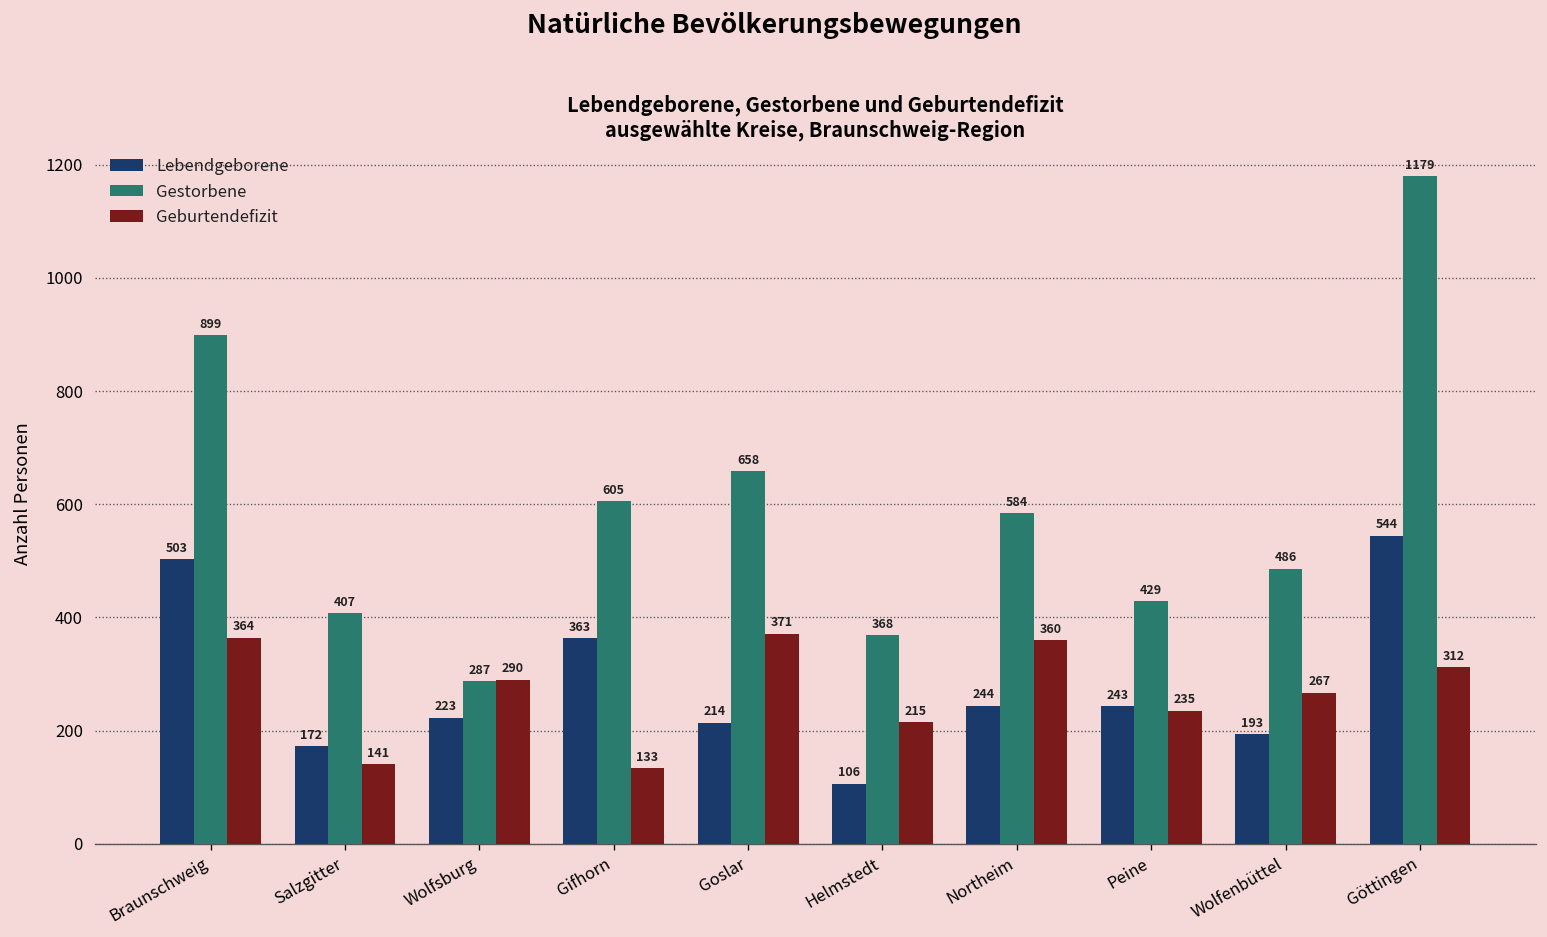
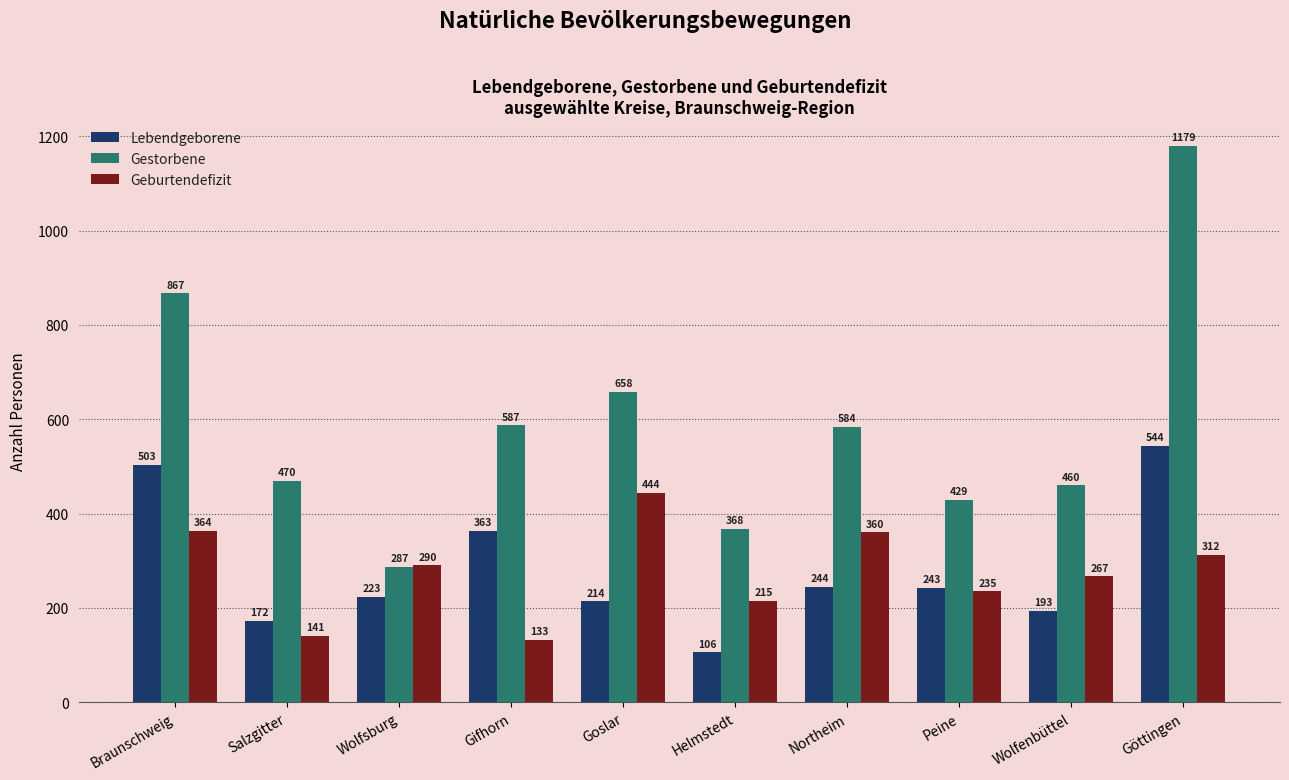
Gestorbene, Braunschweig: 899 -> 867
Gestorbene, Salzgitter: 407 -> 470
Gestorbene, Gifhorn: 605 -> 587
Geburtendefizit, Goslar: 371 -> 444
Gestorbene, Wolfenbüttel: 486 -> 460
